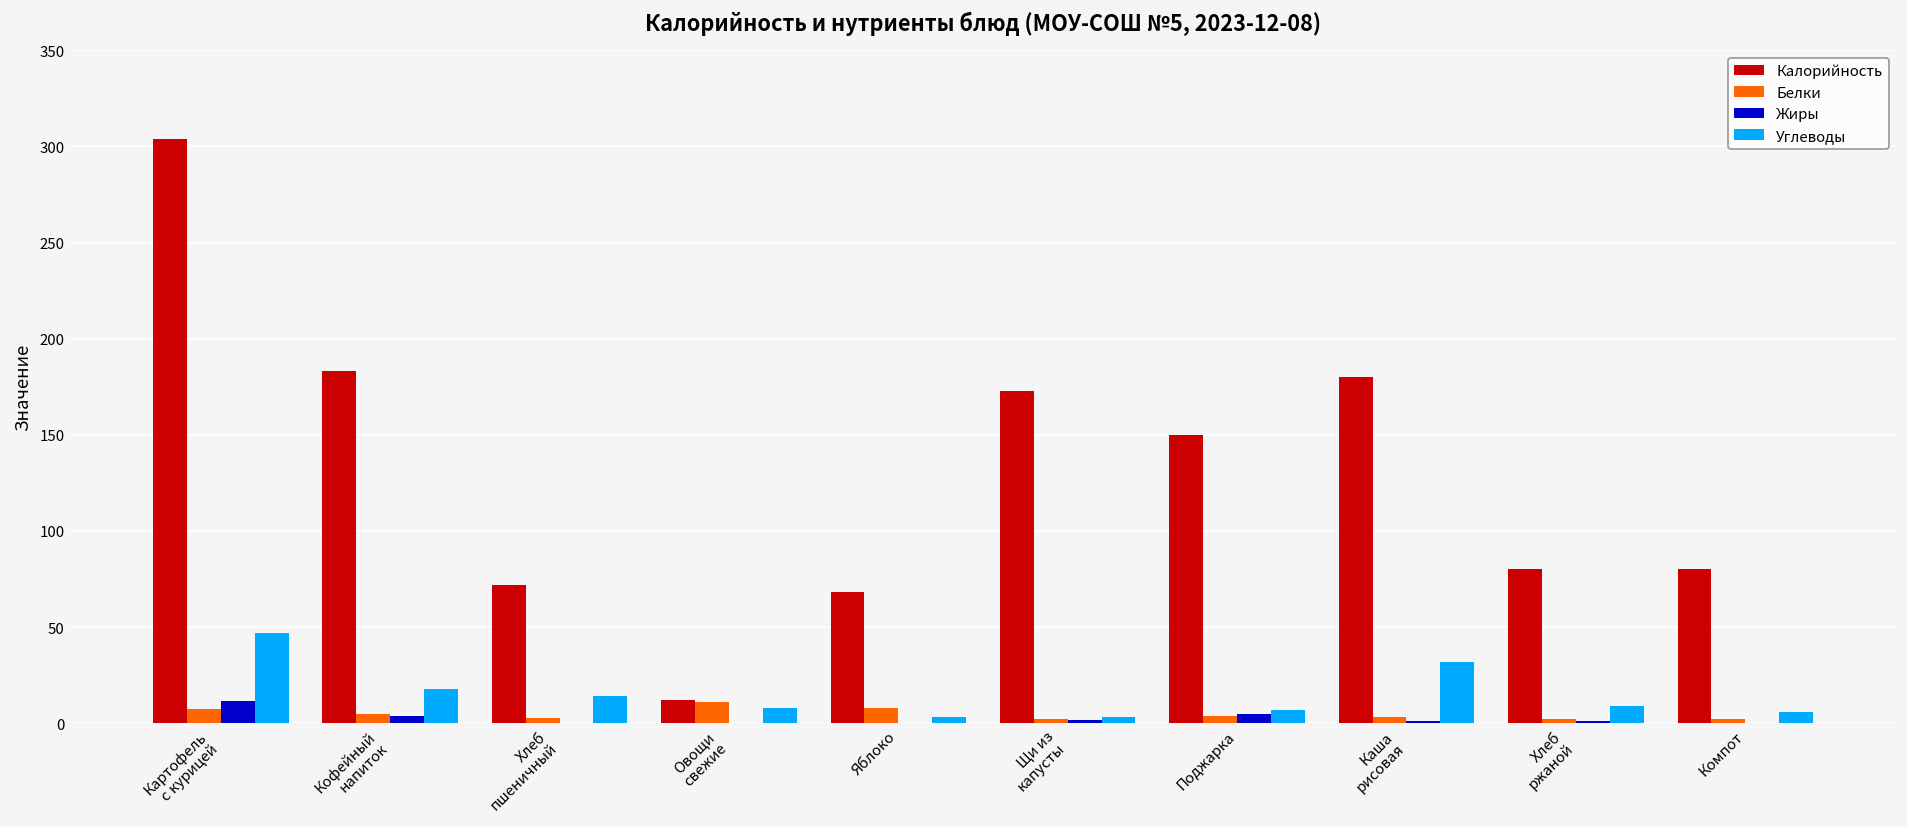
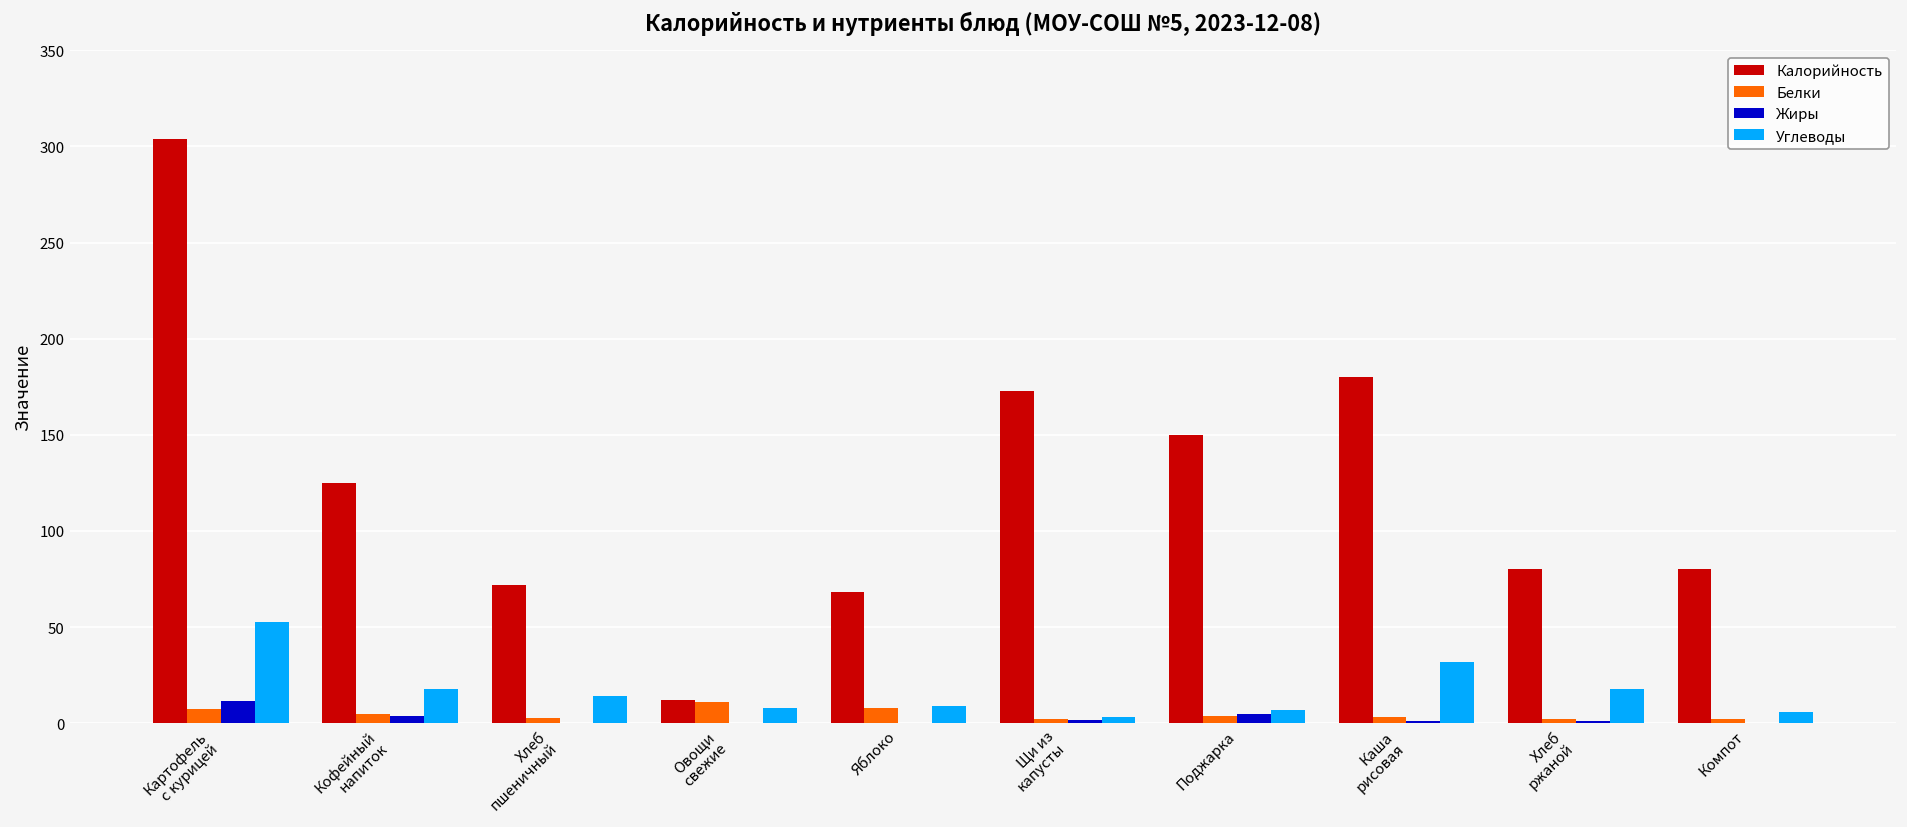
Углеводы, Картофель с курицей: 47 -> 53
Калорийность, Кофейный напиток: 183 -> 125
Углеводы, Яблоко: 3 -> 9
Углеводы, Хлеб ржаной: 9 -> 18
